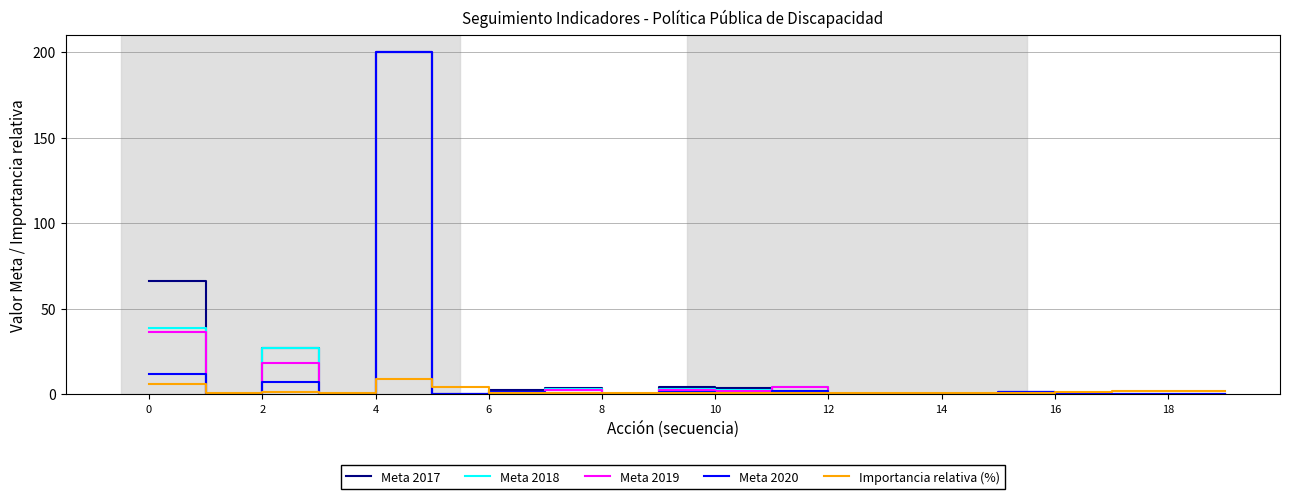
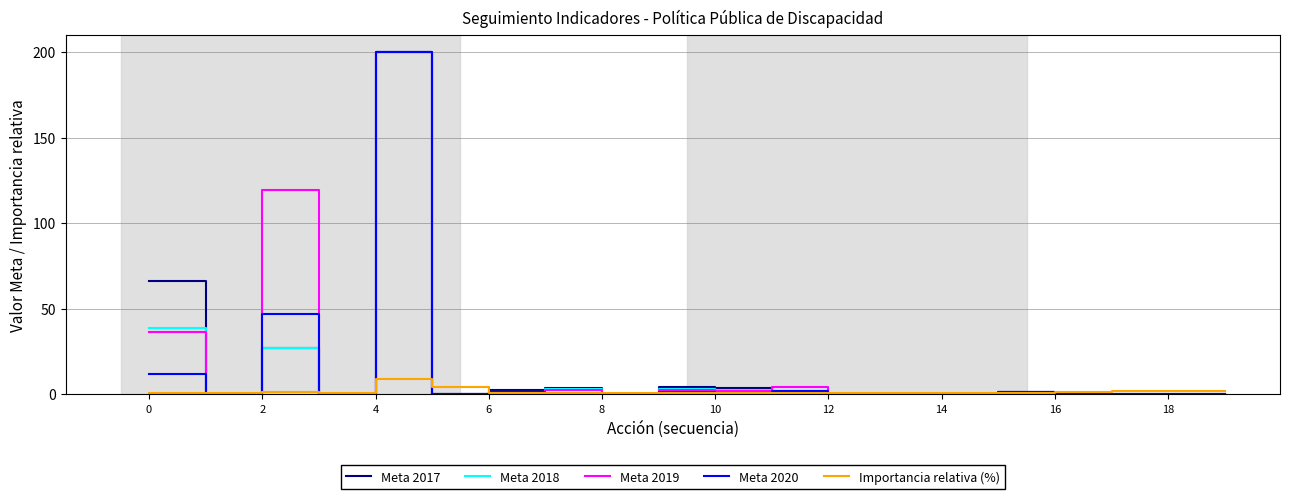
Importancia relativa (%), 0: 6 -> 1
Meta 2019, 2: 18 -> 120
Meta 2020, 2: 7 -> 47
